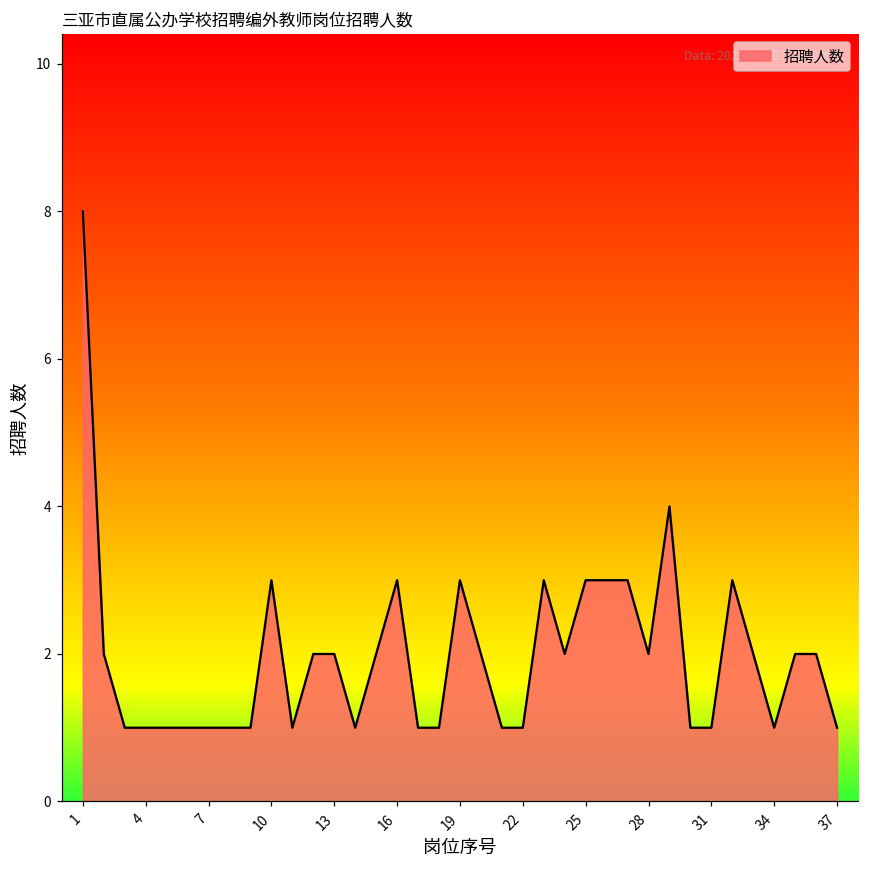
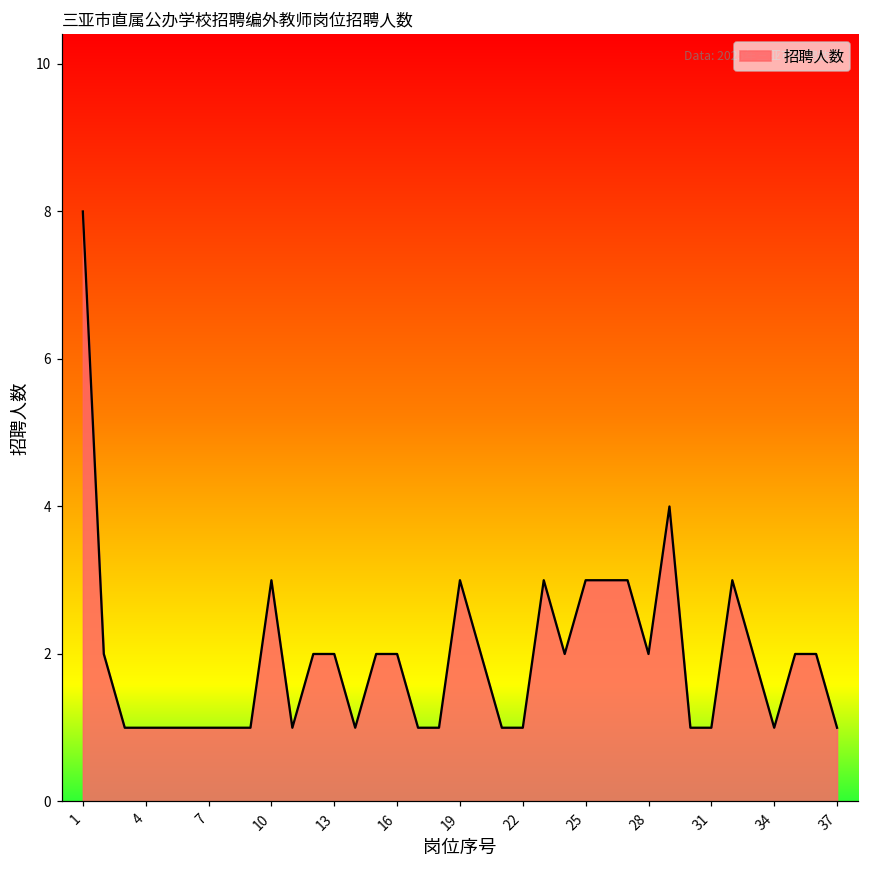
16: 3 -> 2
